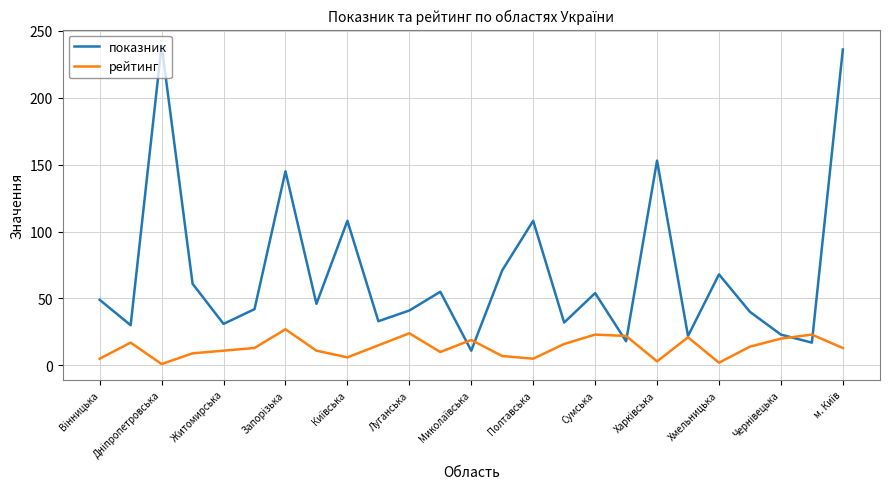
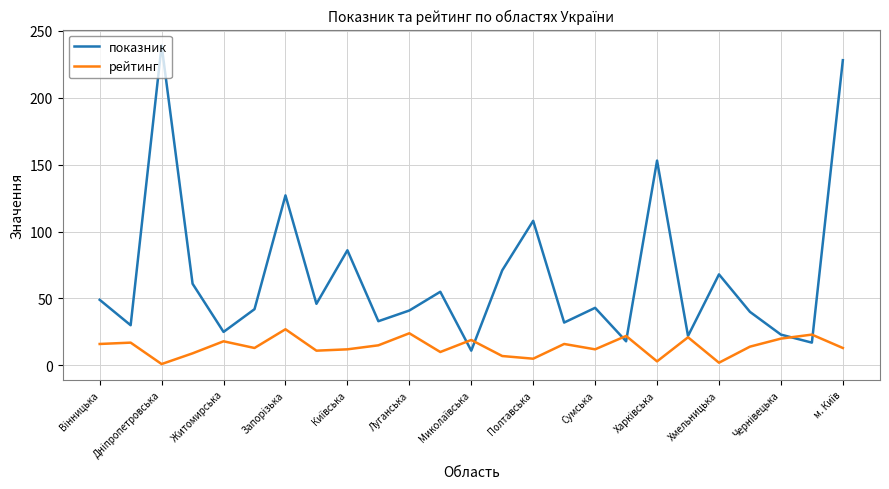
рейтинг, Вінницька: 5 -> 16
показник, Житомирська: 31 -> 25
рейтинг, Житомирська: 11 -> 18
показник, Запорізька: 145 -> 127
показник, Київська: 108 -> 86
рейтинг, Київська: 6 -> 12
показник, Сумська: 54 -> 43
рейтинг, Сумська: 23 -> 12
показник, м. Київ: 236 -> 228
